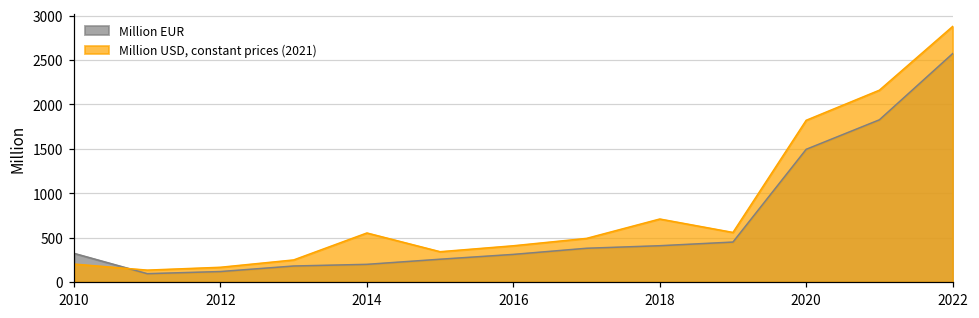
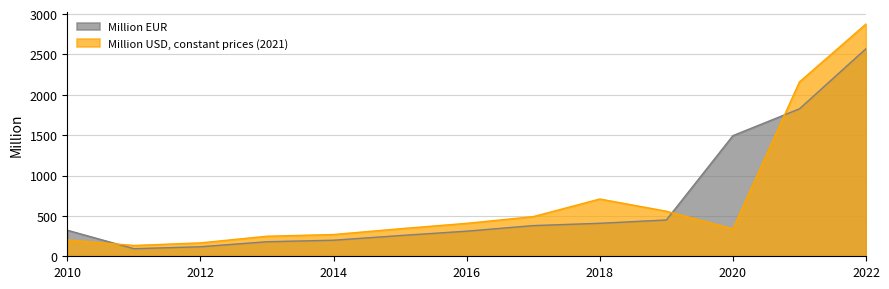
Million USD, constant prices (2021), 2014: 600 -> 300
Million USD, constant prices (2021), 2020: 1800 -> 300
